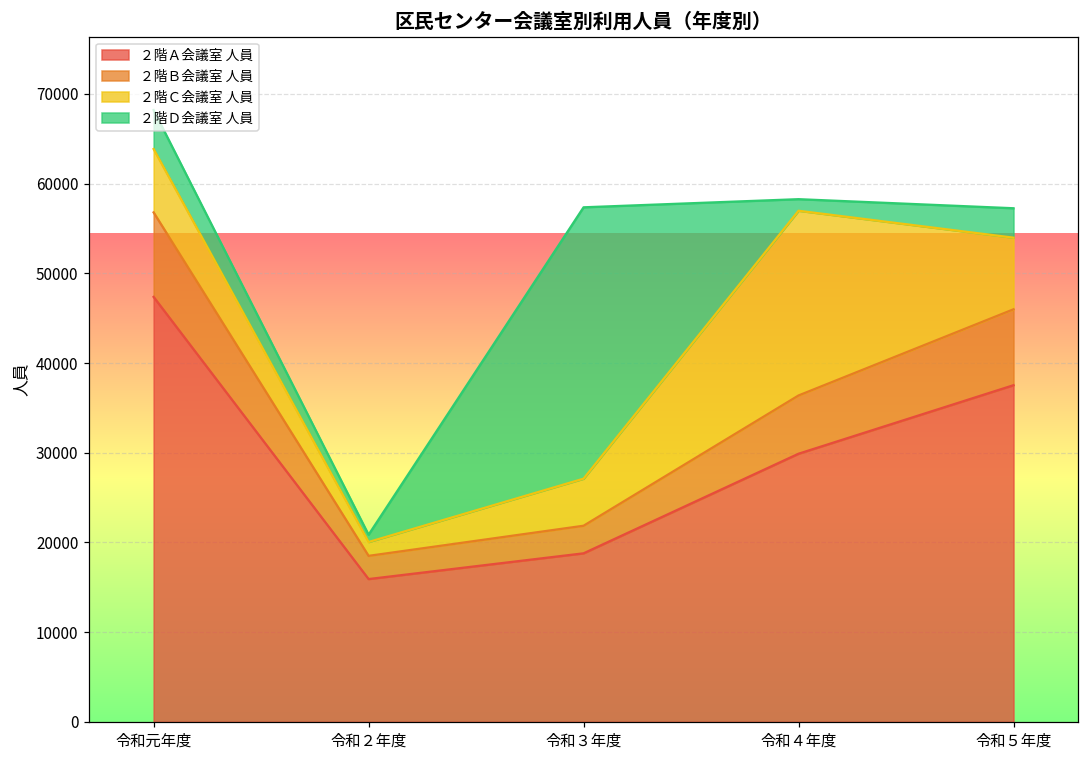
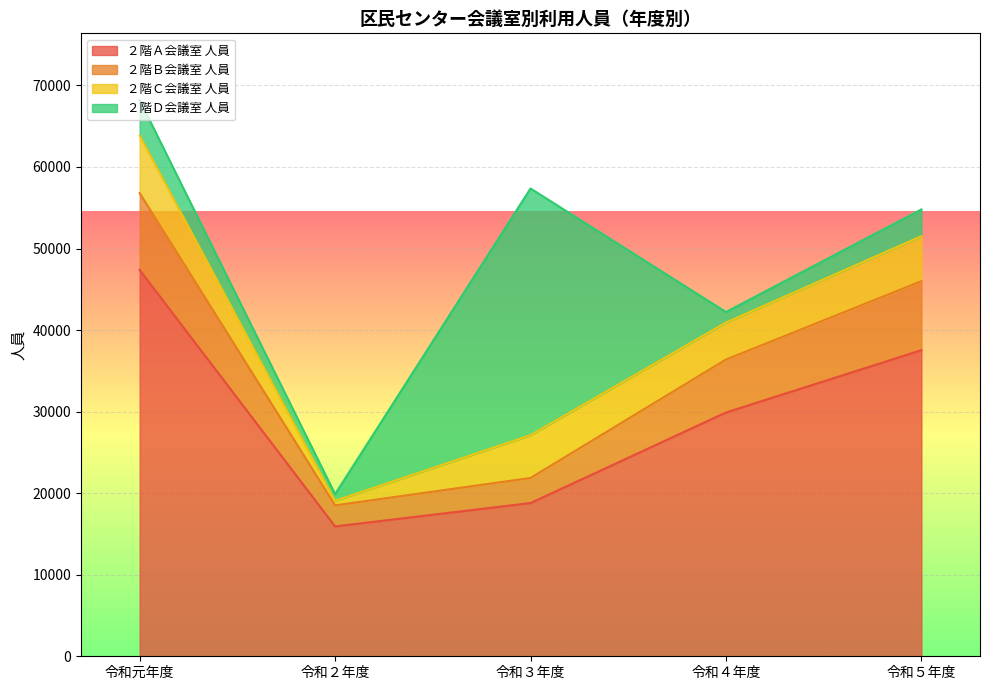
２階Ｃ会議室 人員, 令和２年度: 2000 -> 1000
２階Ｃ会議室 人員, 令和４年度: 21000 -> 5000
２階Ｃ会議室 人員, 令和５年度: 8000 -> 6000
